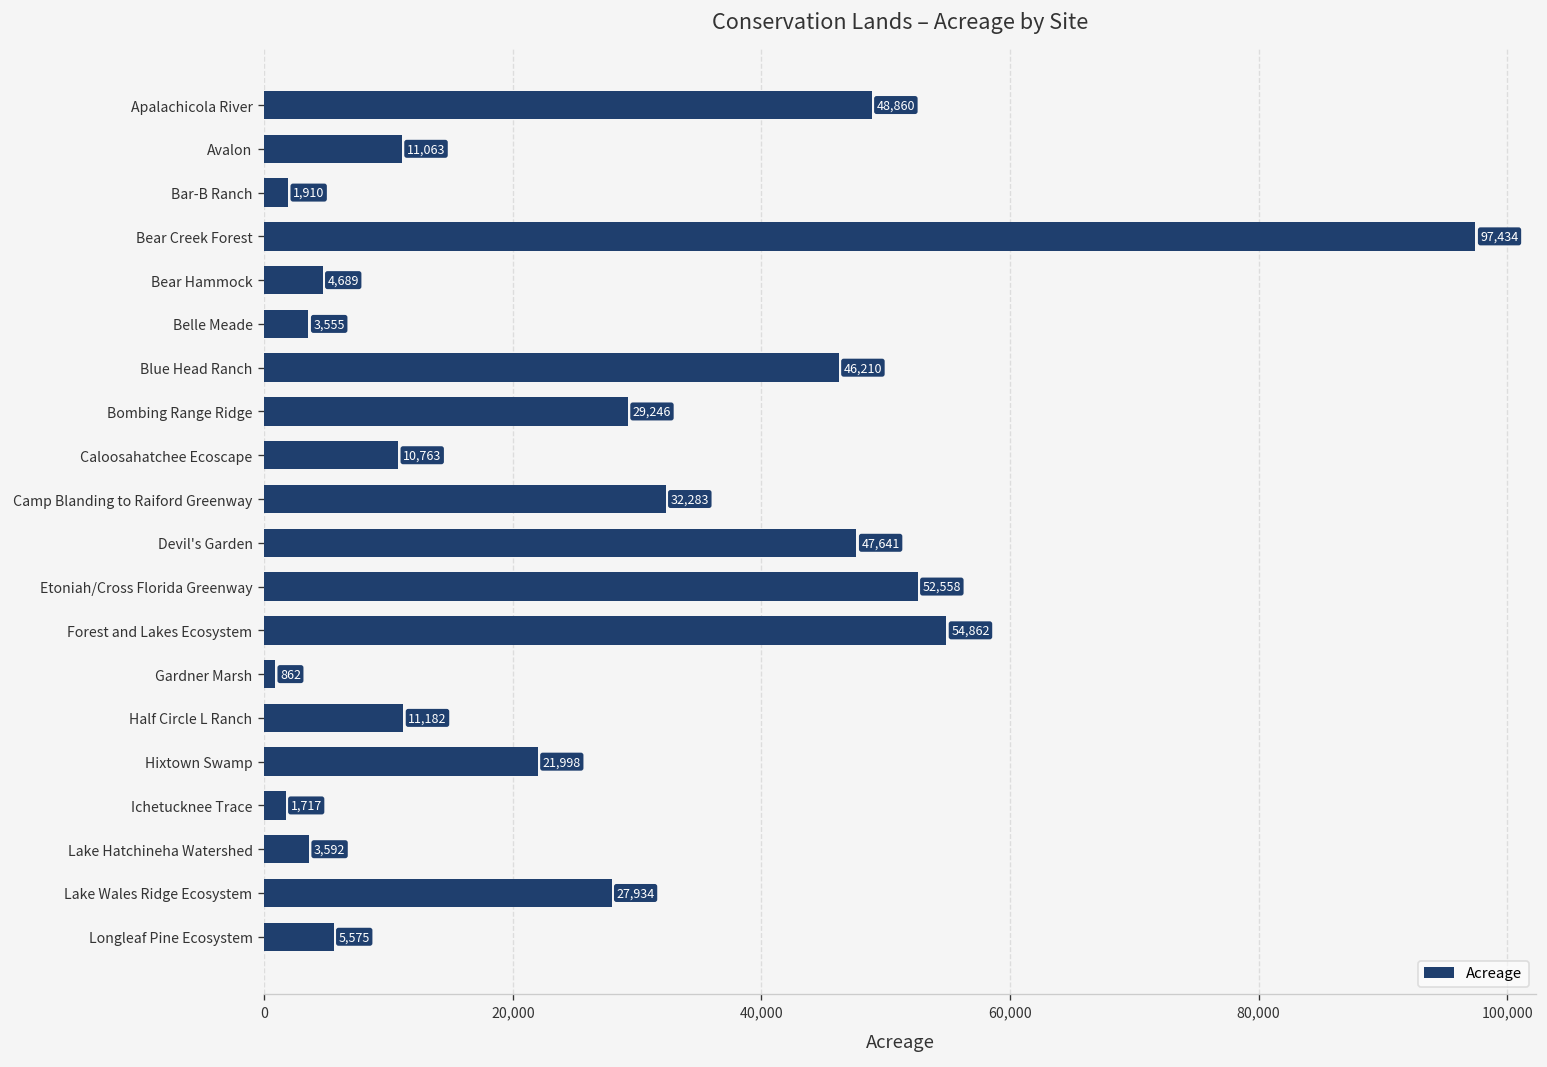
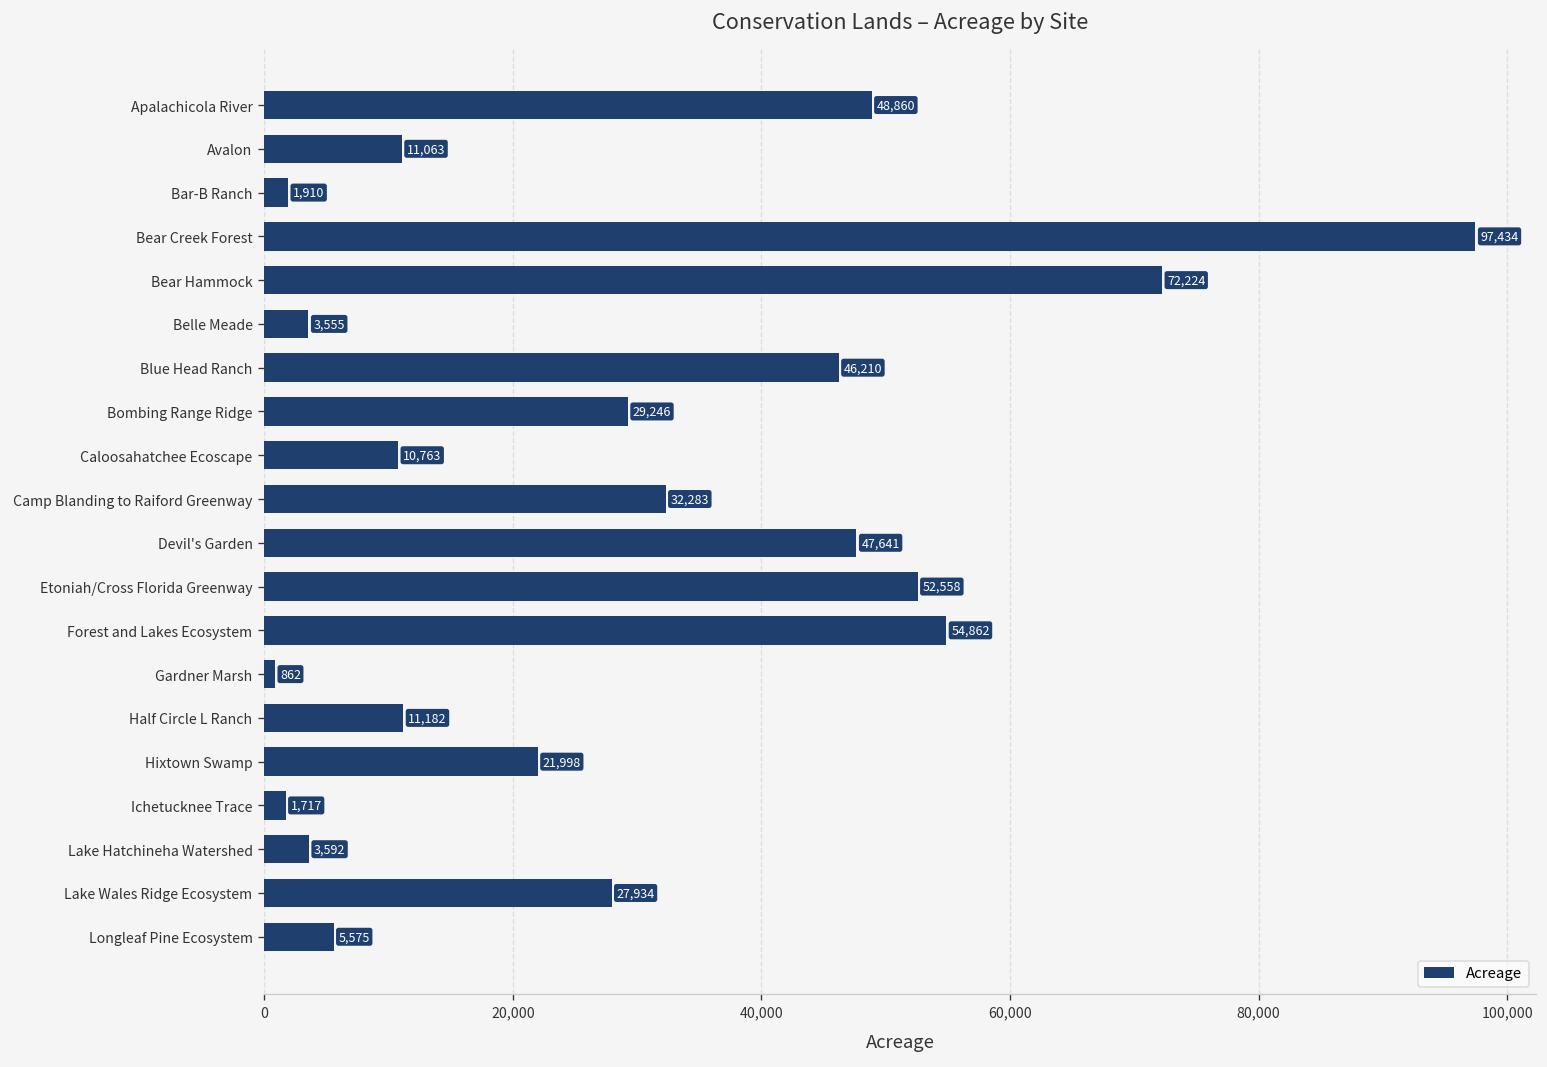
Bear Hammock: 4,689 -> 72,224
